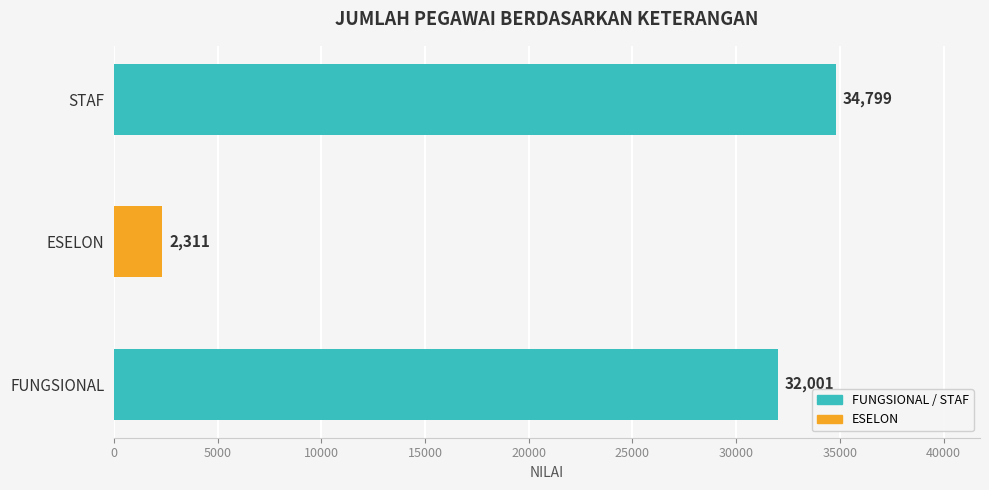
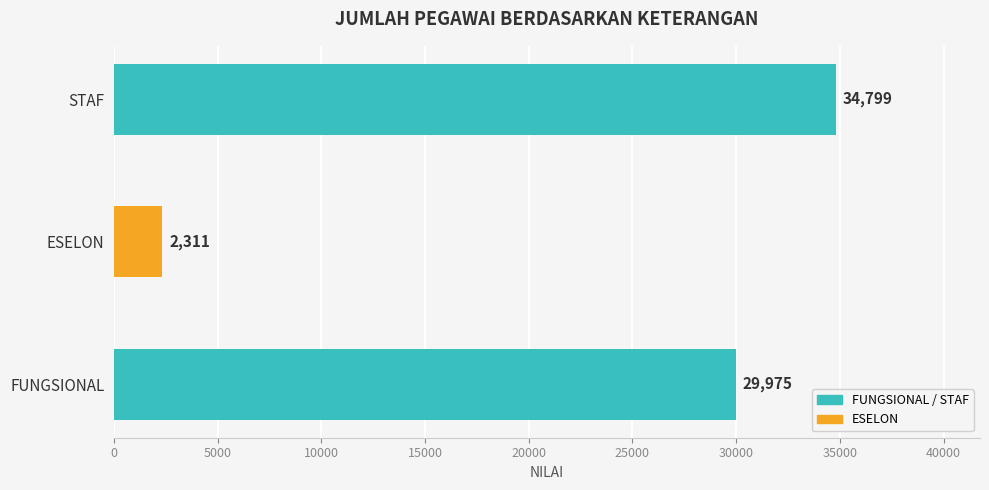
FUNGSIONAL: 32,001 -> 29,975
